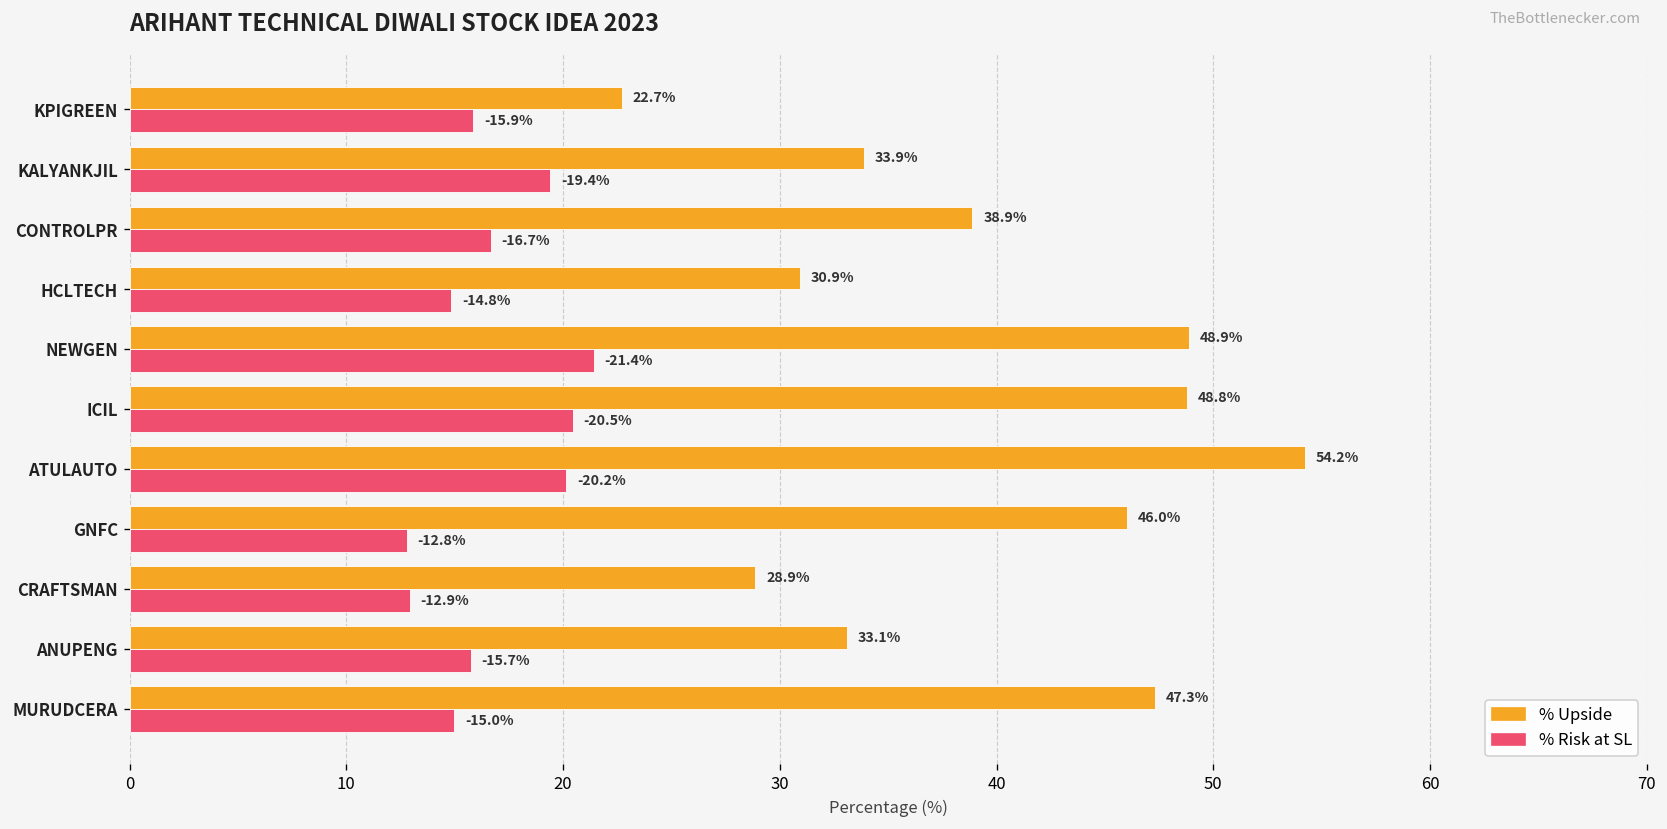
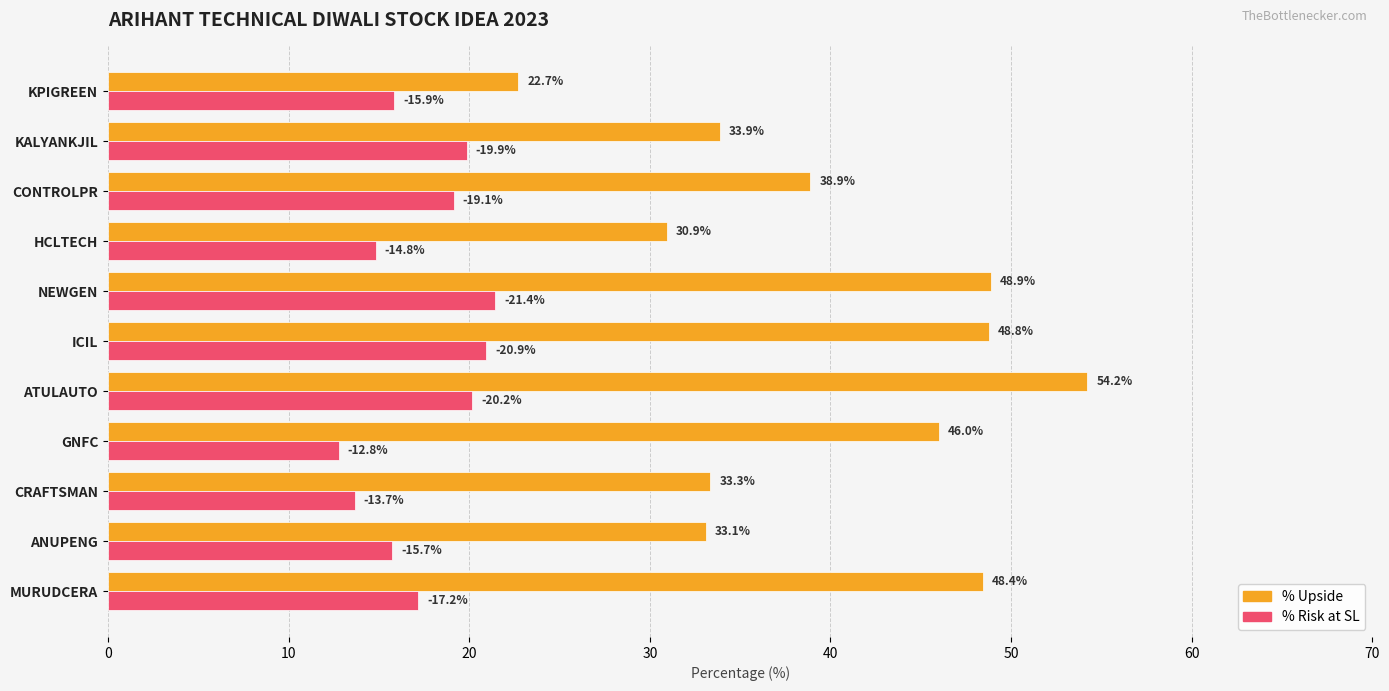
% Risk at SL, KALYANKJIL: -19.4% -> -19.9%
% Risk at SL, CONTROLPR: -16.7% -> -19.1%
% Risk at SL, ICIL: -20.5% -> -20.9%
% Upside, CRAFTSMAN: 28.9% -> 33.3%
% Risk at SL, CRAFTSMAN: -12.9% -> -13.7%
% Upside, MURUDCERA: 47.3% -> 48.4%
% Risk at SL, MURUDCERA: -15.0% -> -17.2%
